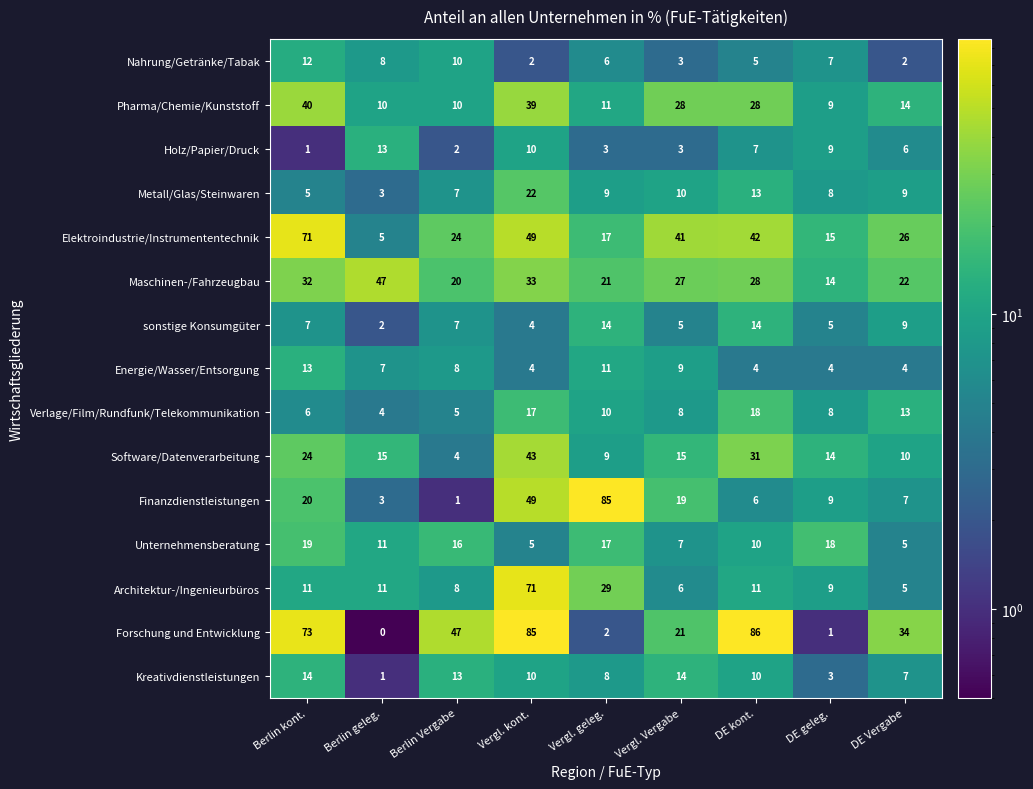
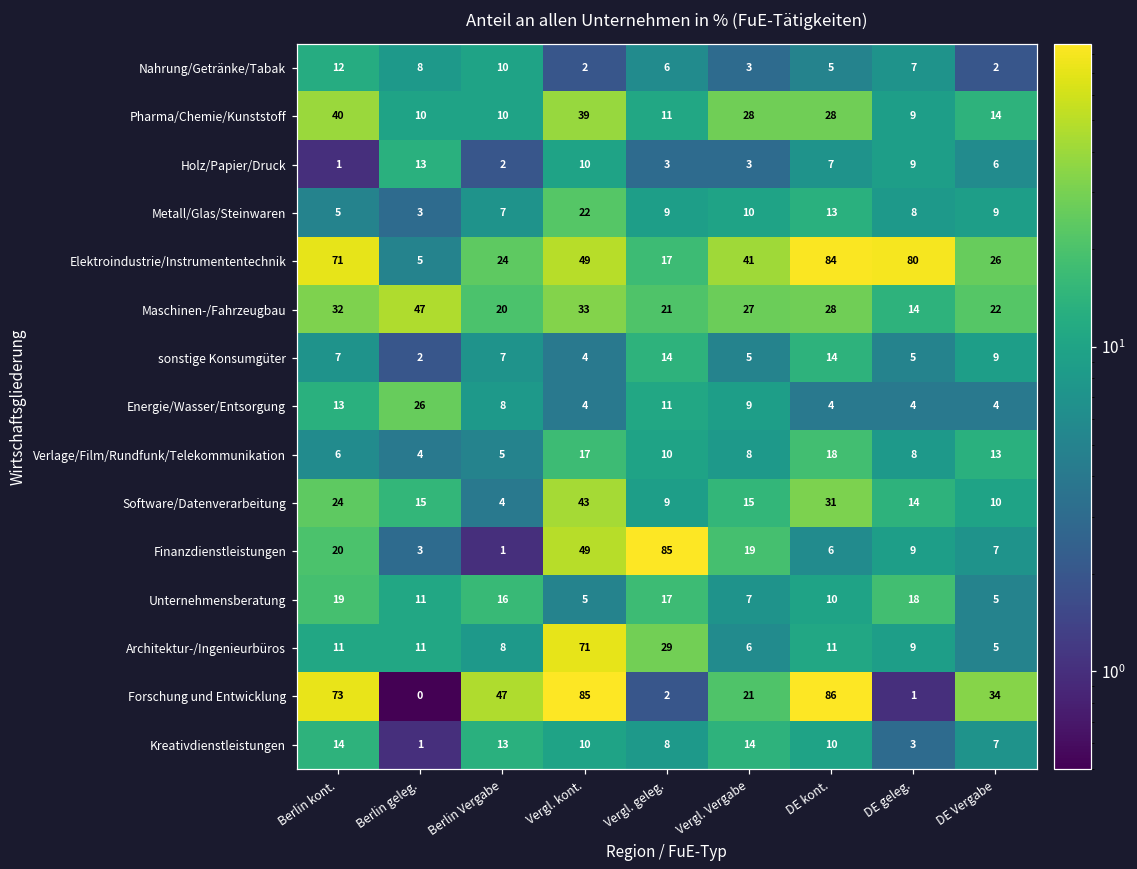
Elektroindustrie/Instrumententechnik, DE kont.: 42 -> 84
Elektroindustrie/Instrumententechnik, DE geleg.: 15 -> 80
Energie/Wasser/Entsorgung, Berlin geleg.: 7 -> 26
